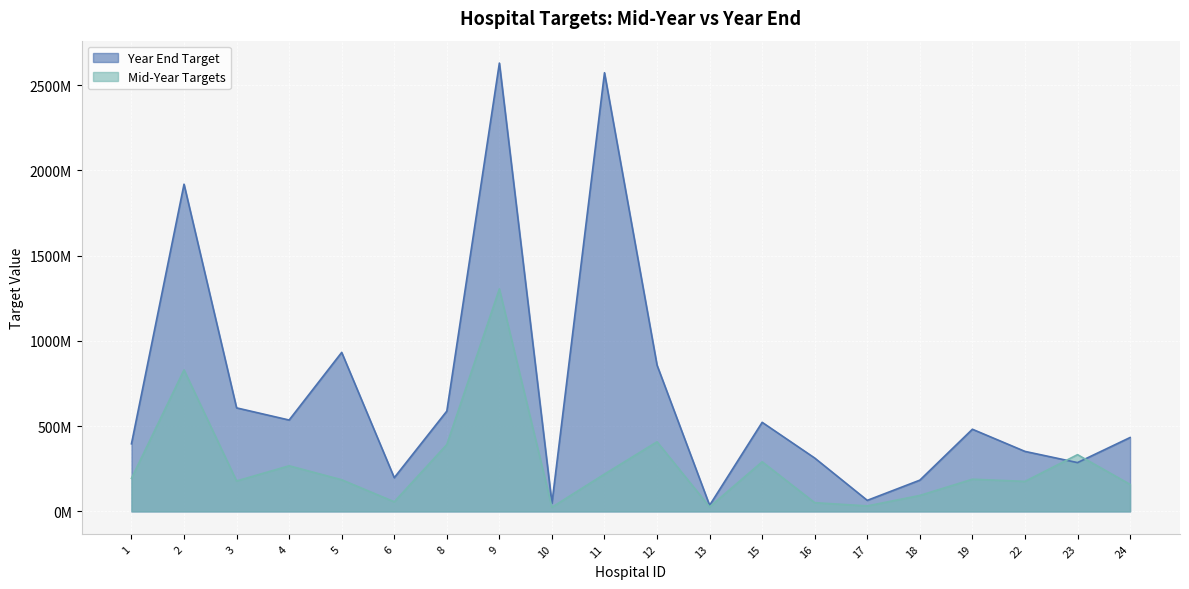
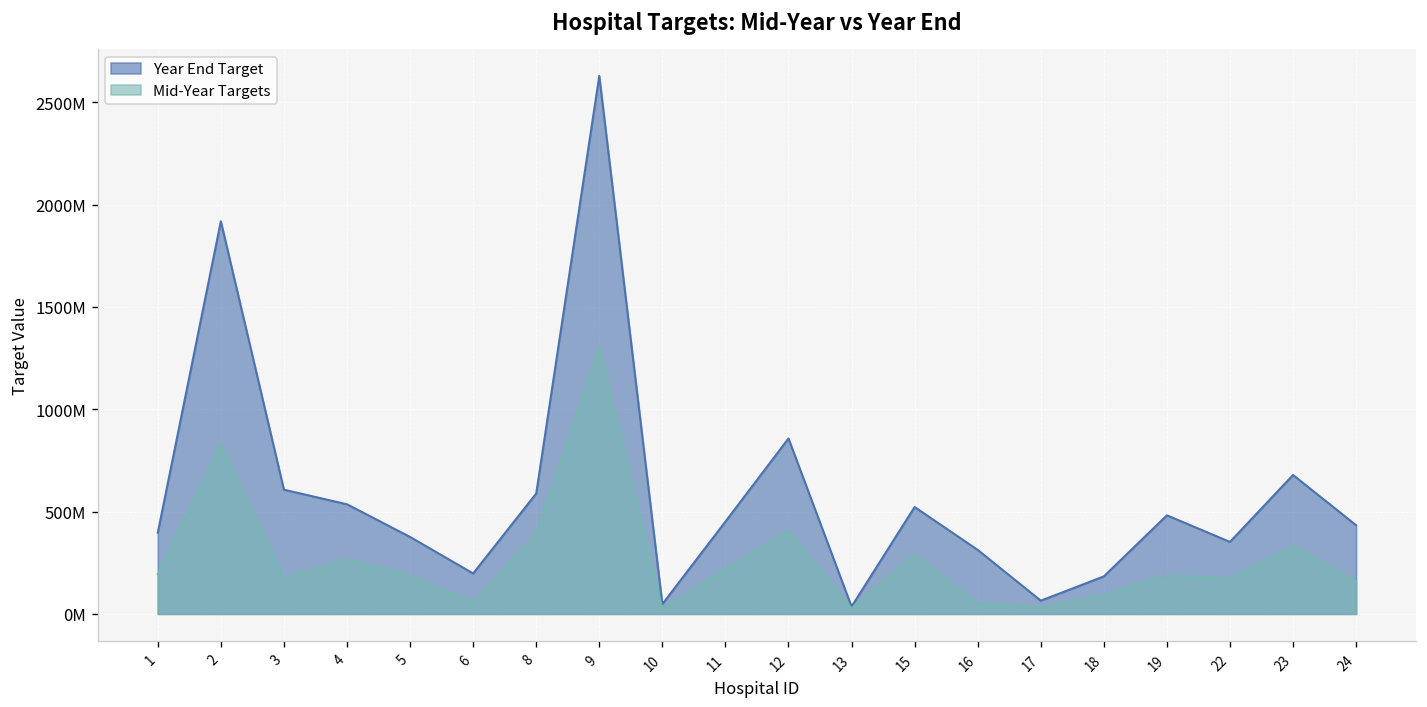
Year End Target, 5: 930000000 -> 380000000
Year End Target, 11: 2570000000 -> 450000000
Year End Target, 23: 290000000 -> 680000000
